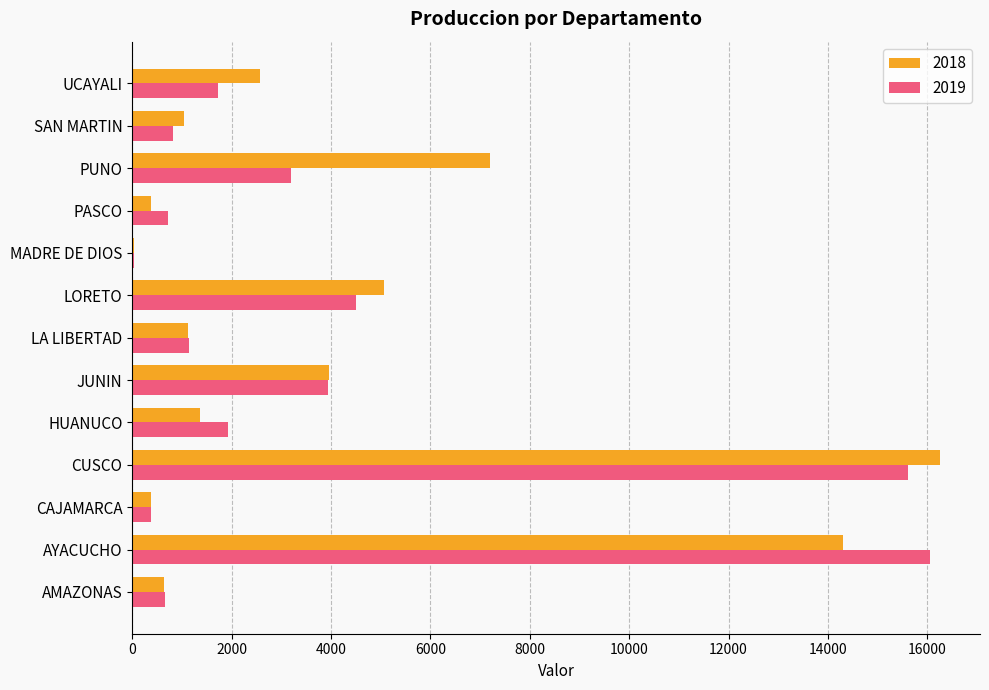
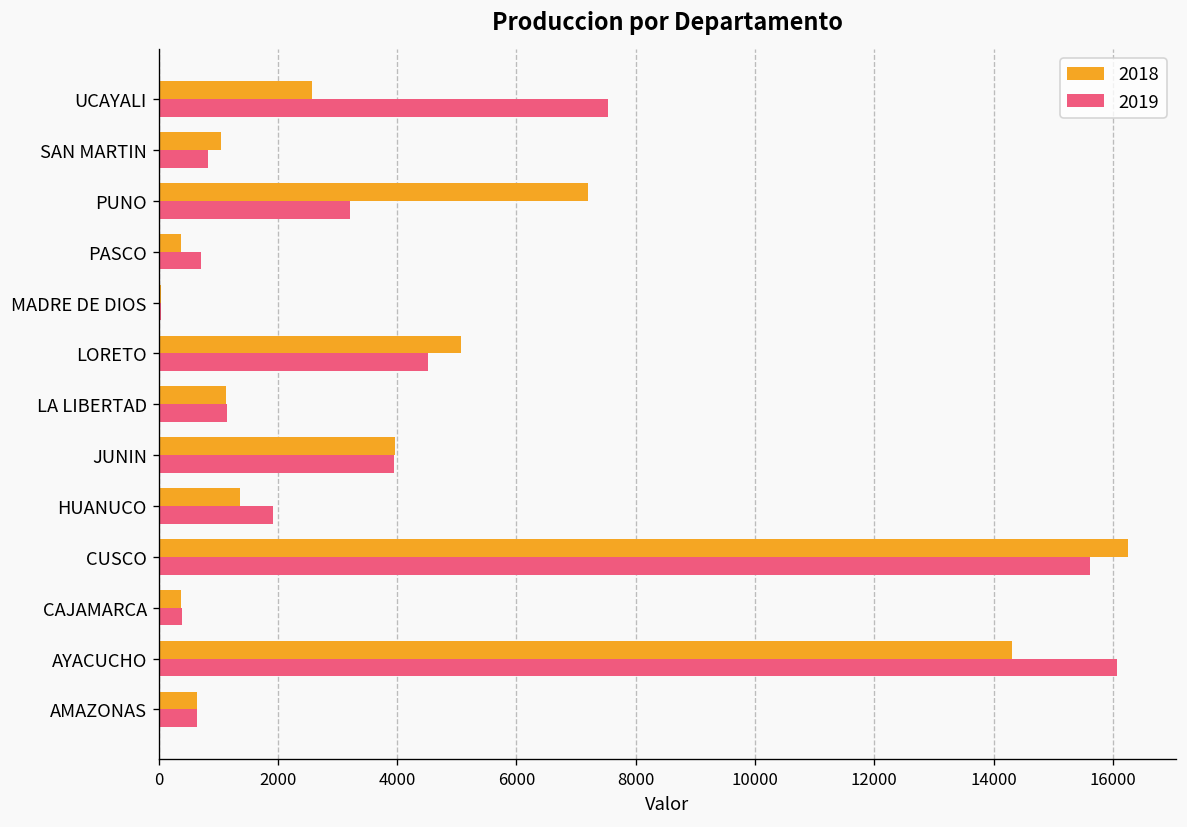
2019, UCAYALI: 1700 -> 7500
